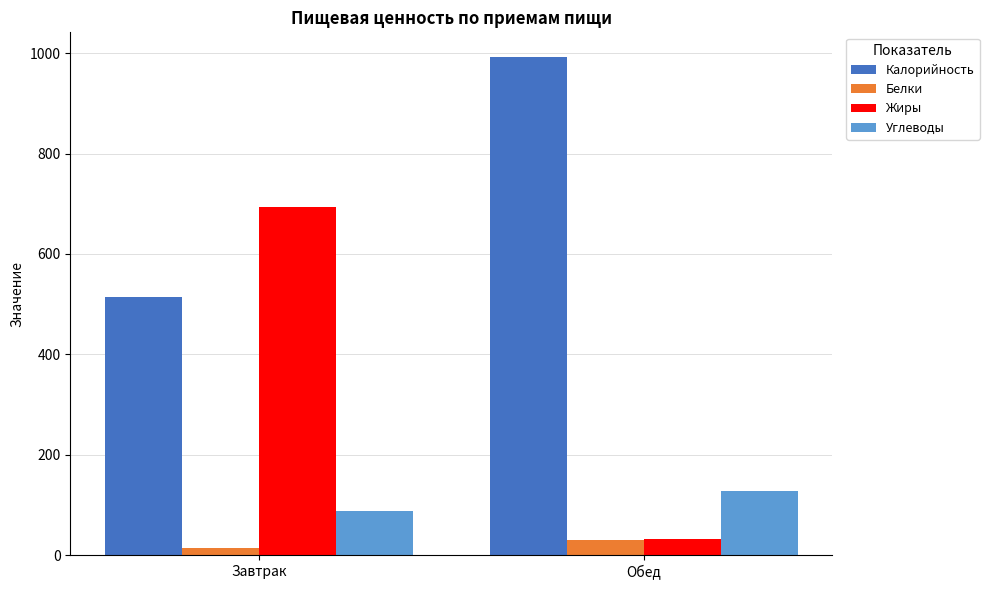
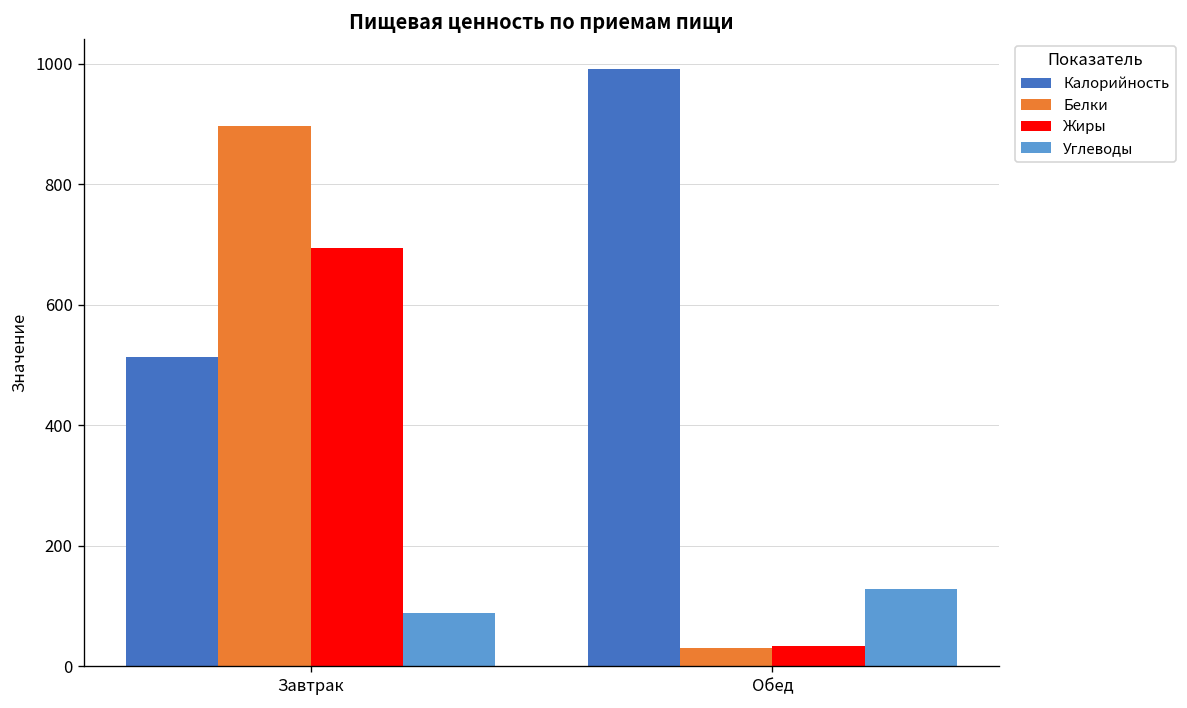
Белки, Завтрак: 20 -> 900
